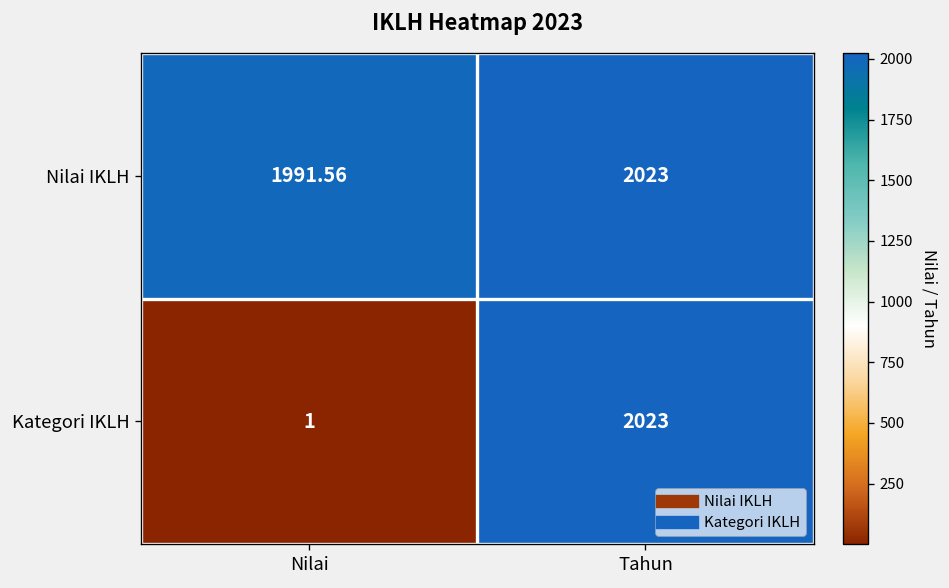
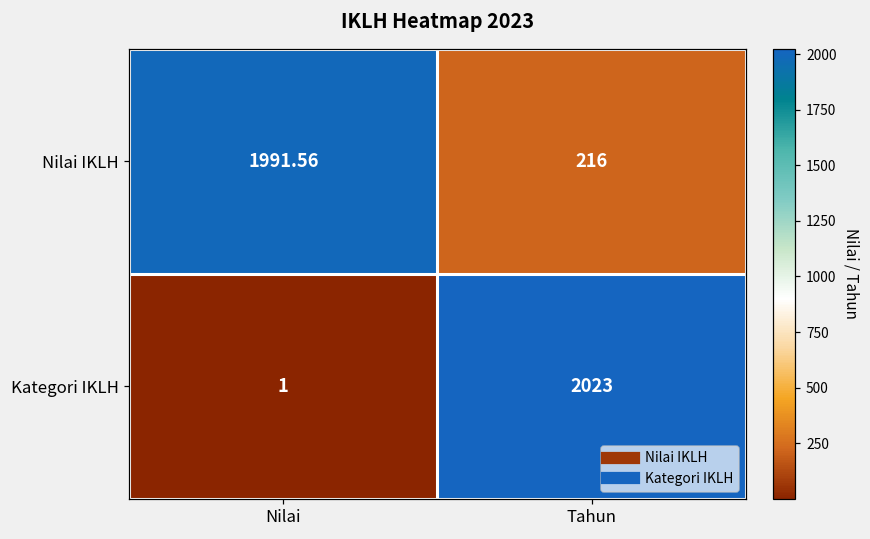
Nilai IKLH, Tahun: 2023 -> 216
